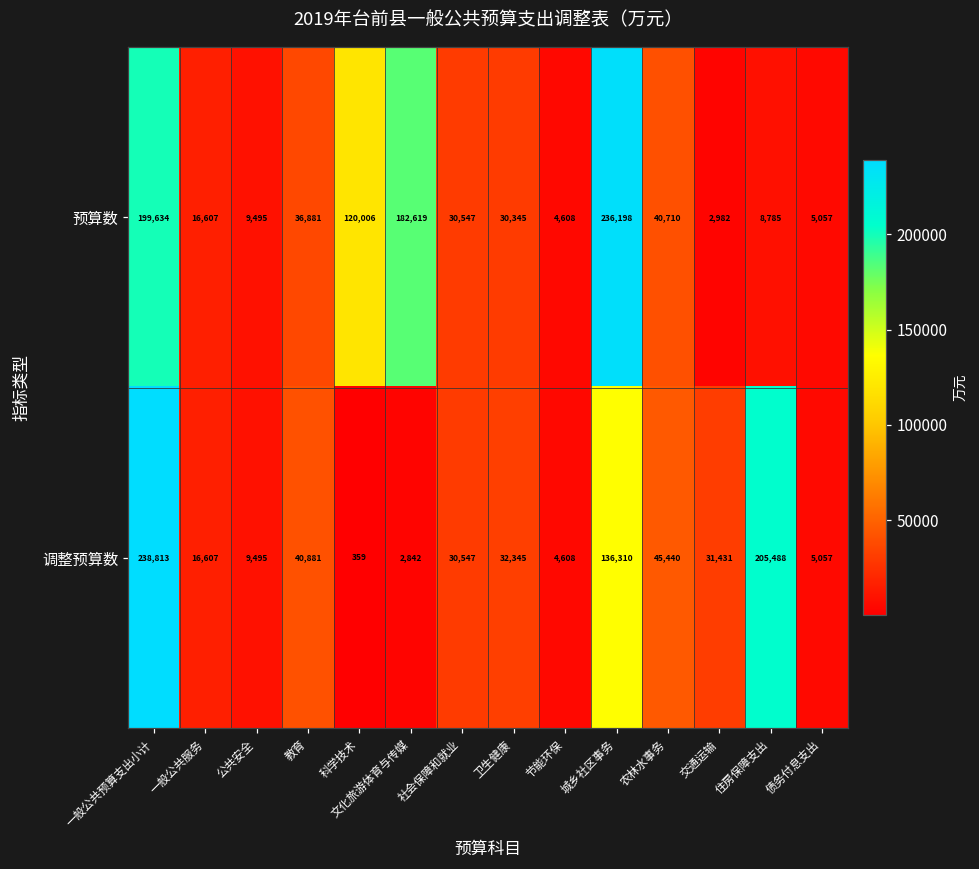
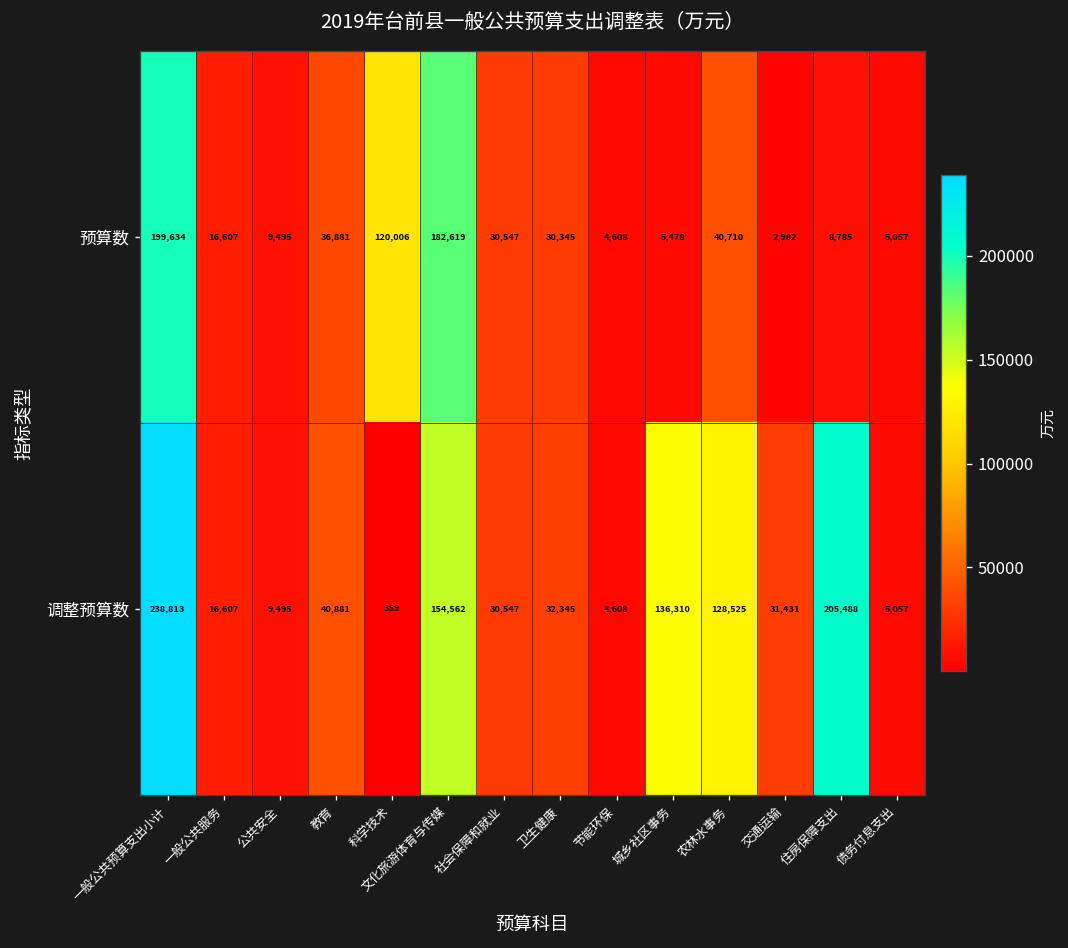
预算数, 城乡社区事务: 236,198 -> 5,478
调整预算数, 文化旅游体育与传媒: 2,842 -> 154,562
调整预算数, 农林水事务: 45,440 -> 128,525
